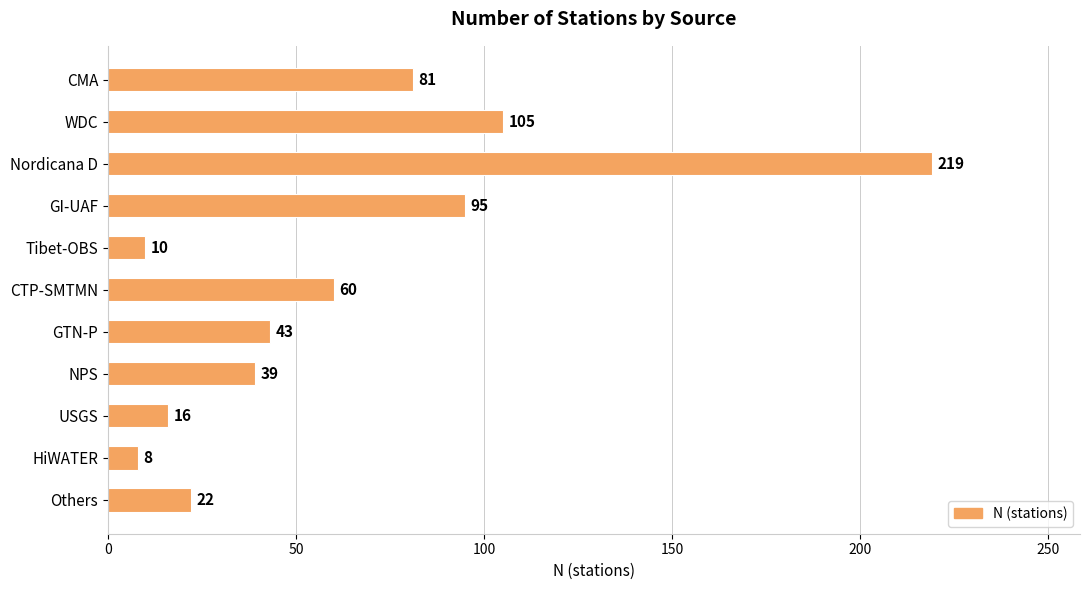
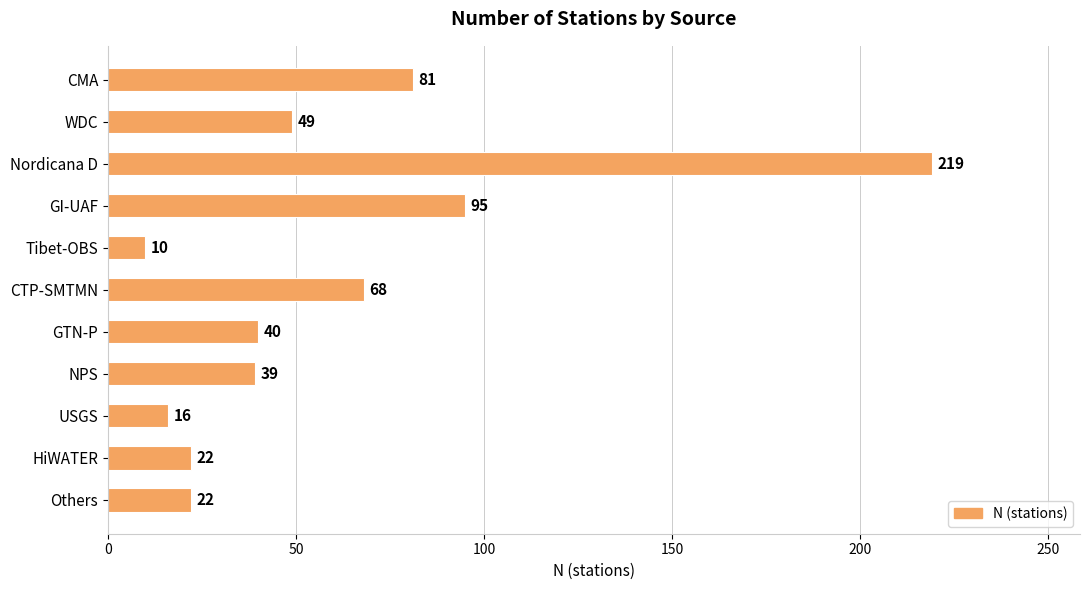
WDC: 105 -> 49
CTP-SMTMN: 60 -> 68
GTN-P: 43 -> 40
HiWATER: 8 -> 22
